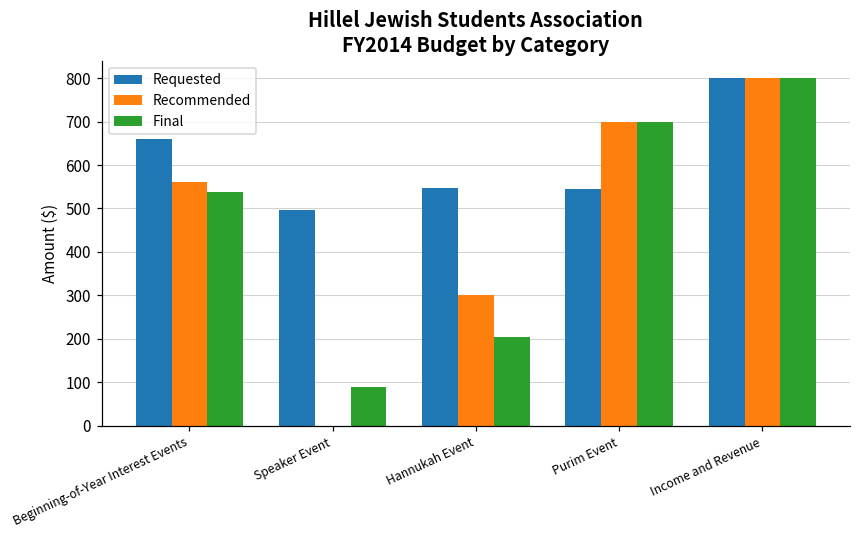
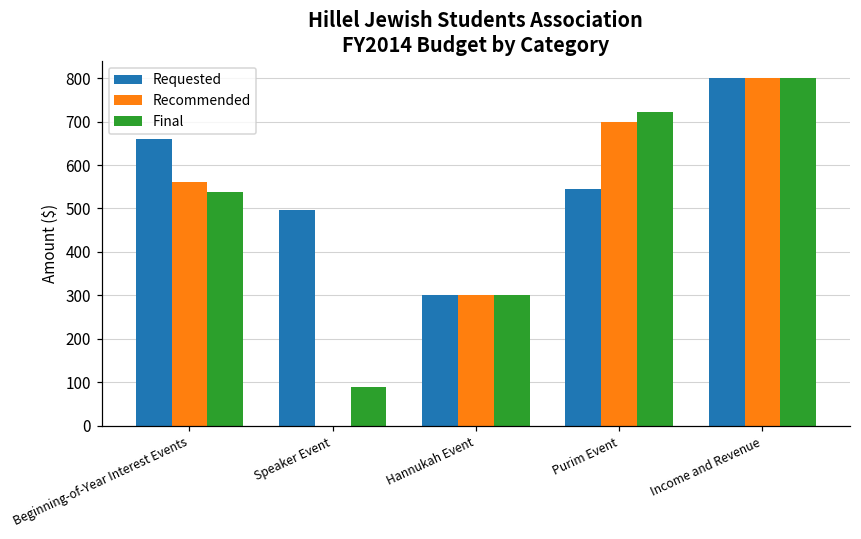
Requested, Hannukah Event: 550 -> 300
Final, Hannukah Event: 200 -> 300
Final, Purim Event: 700 -> 720
